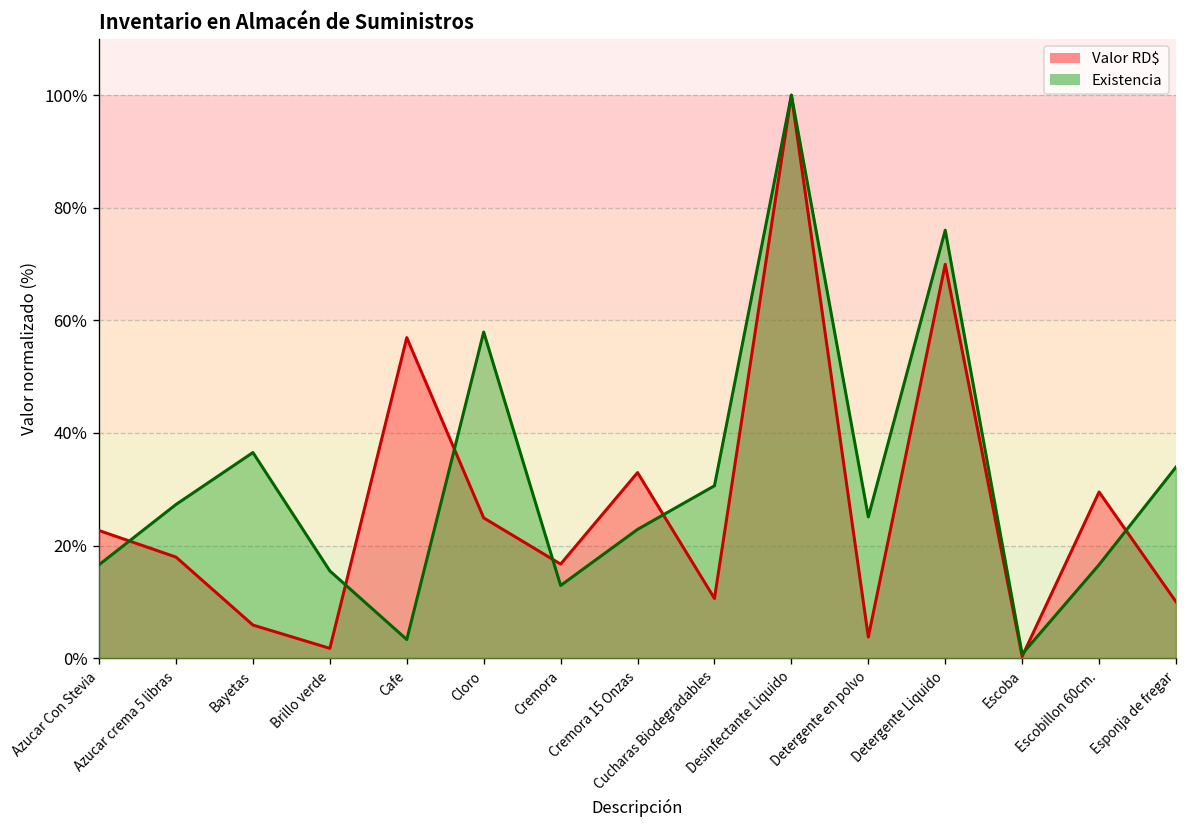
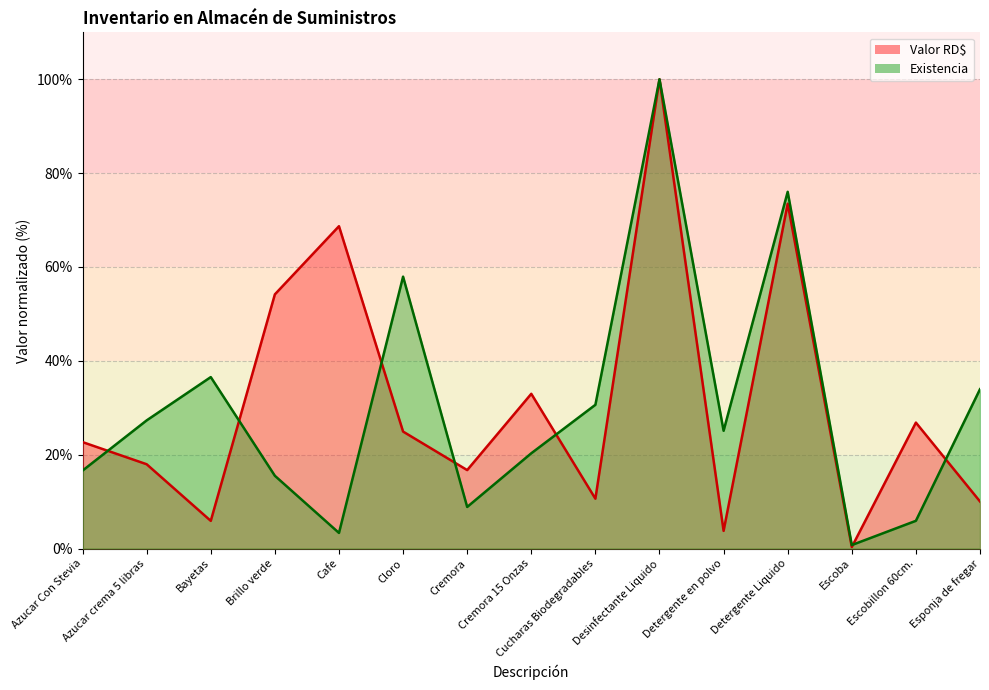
Valor RD$, Brillo verde: 2% -> 54%
Valor RD$, Cafe: 57% -> 69%
Existencia, Cremora: 13% -> 9%
Existencia, Cremora 15 Onzas: 23% -> 20%
Valor RD$, Detergente Liquido: 70% -> 73%
Valor RD$, Escobillon 60cm.: 30% -> 27%
Existencia, Escobillon 60cm.: 17% -> 6%
